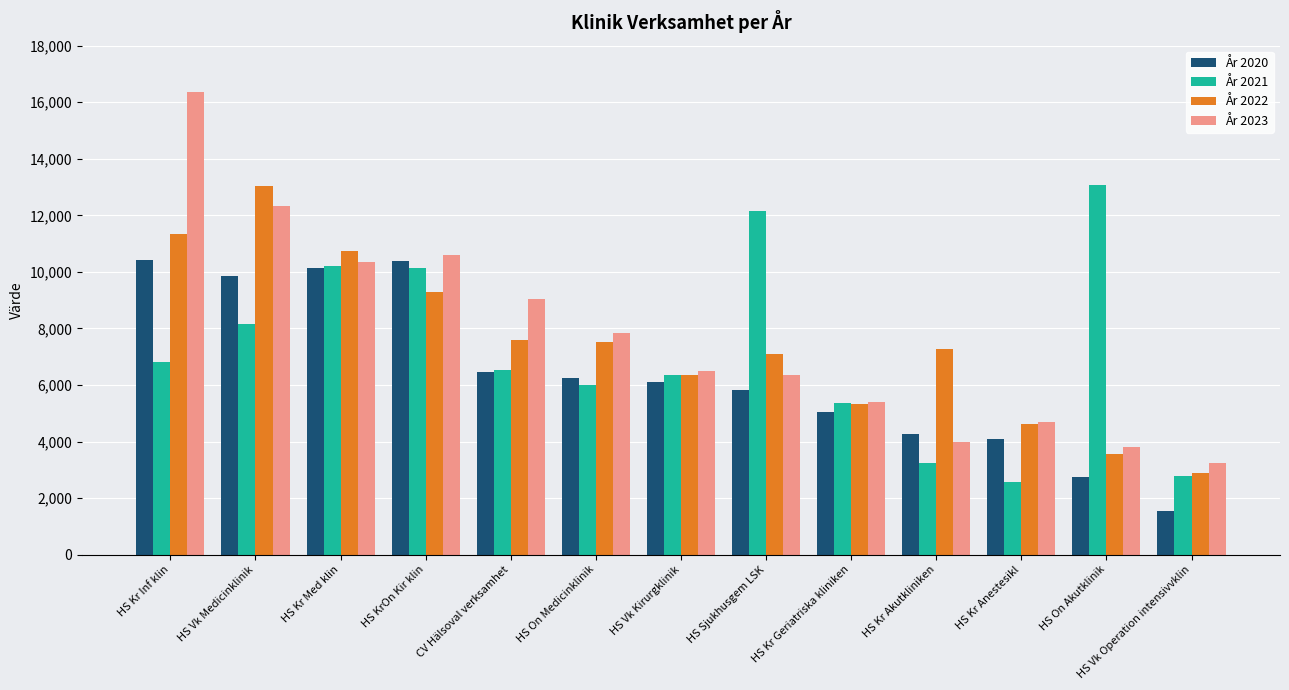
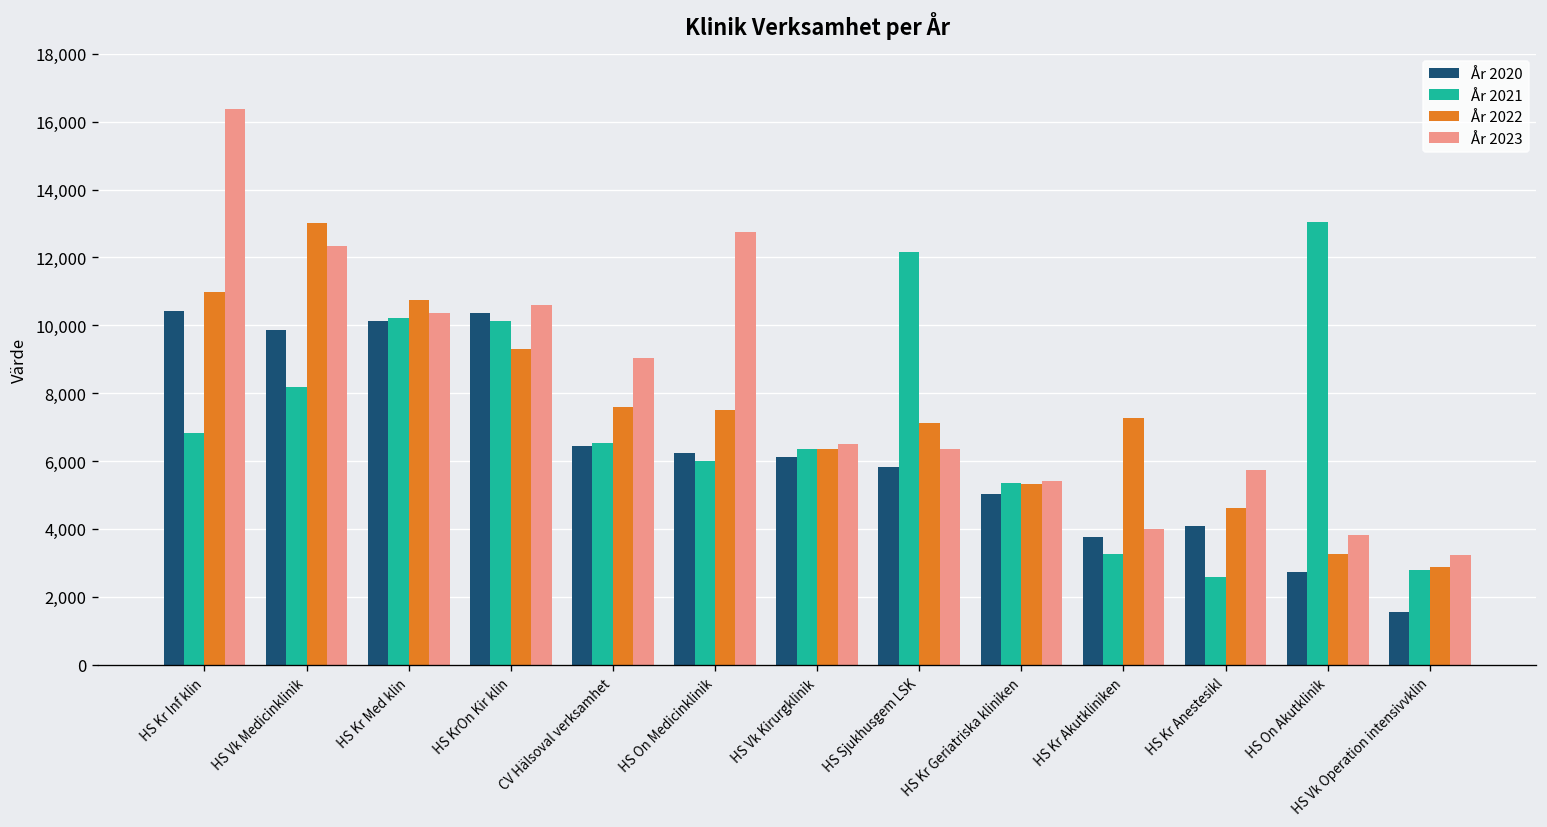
År 2022, HS Kr Inf klin: 11,300 -> 11,000
År 2023, HS On Medicinklinik: 7,800 -> 12,800
År 2020, HS Kr Akutkliniken: 4,300 -> 3,700
År 2023, HS Kr Anestesikl: 4,700 -> 5,700
År 2022, HS On Akutklinik: 3,600 -> 3,300
